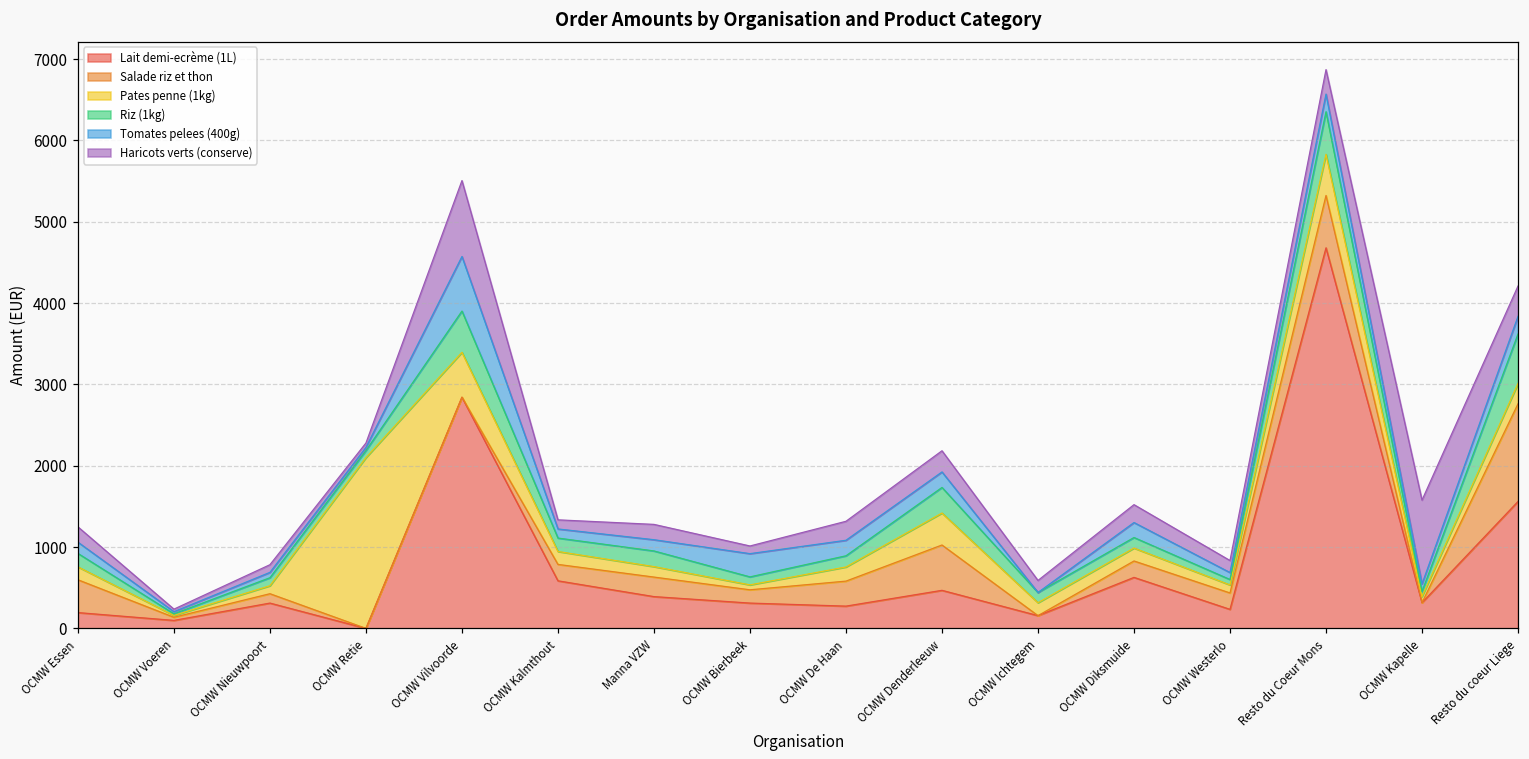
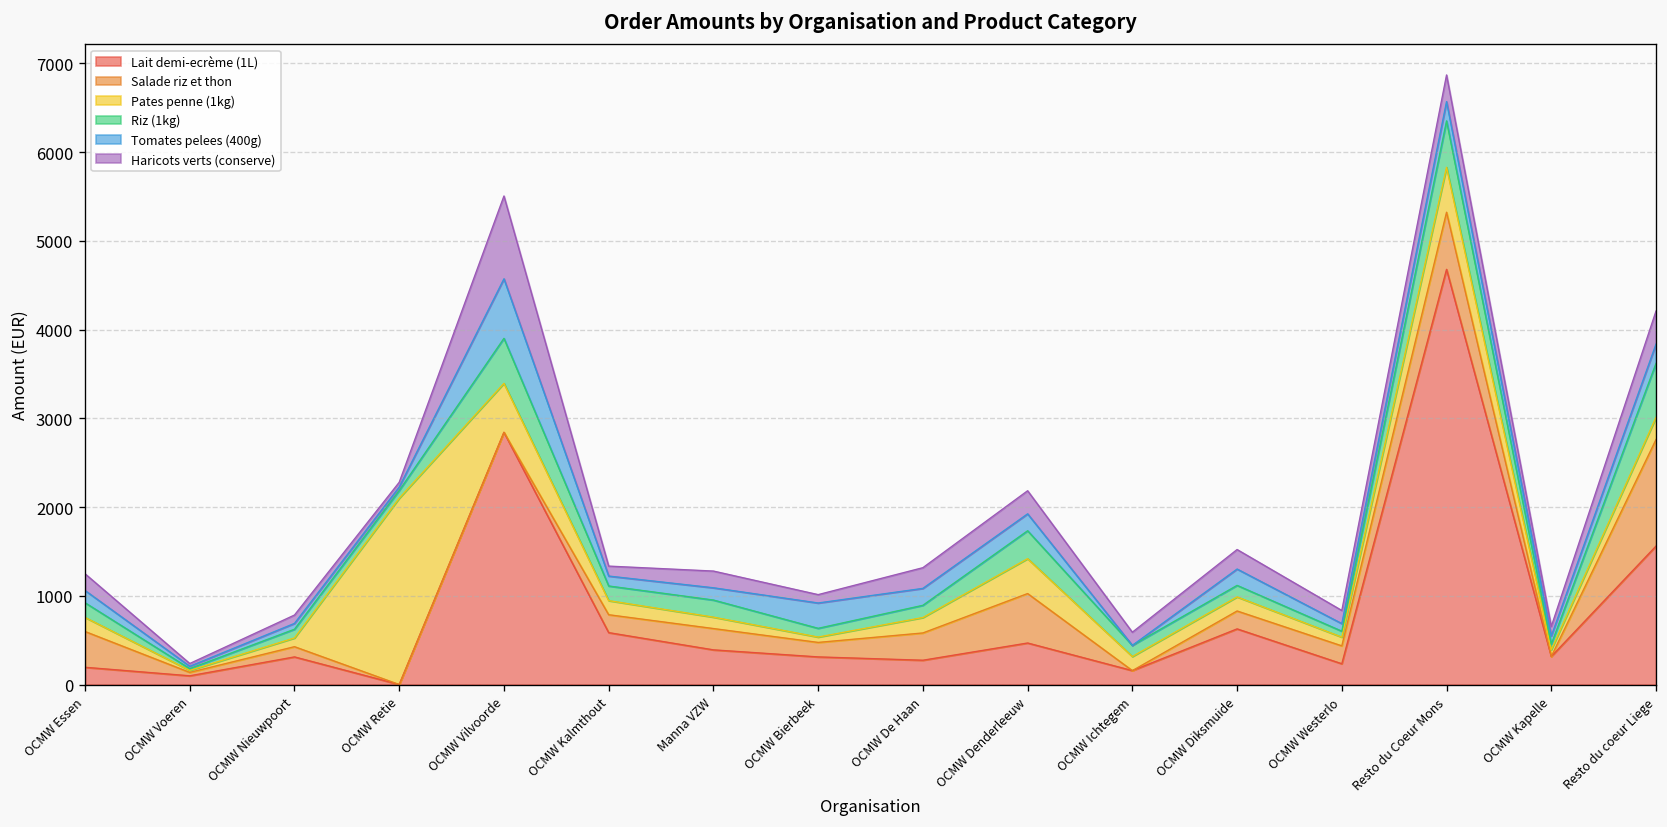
Haricots verts (conserve), OCMW Kapelle: 1000 -> 100
